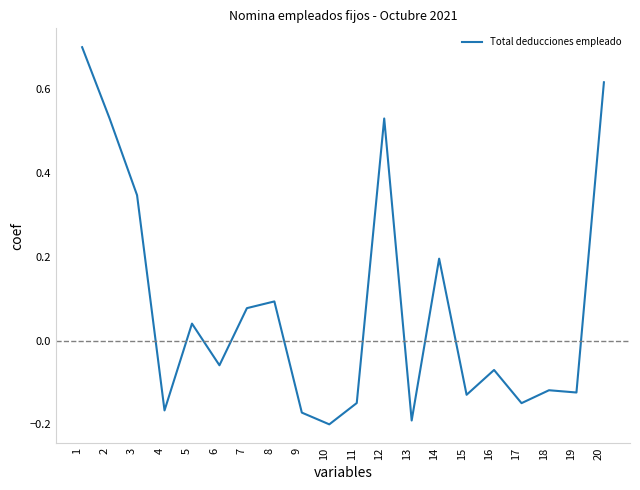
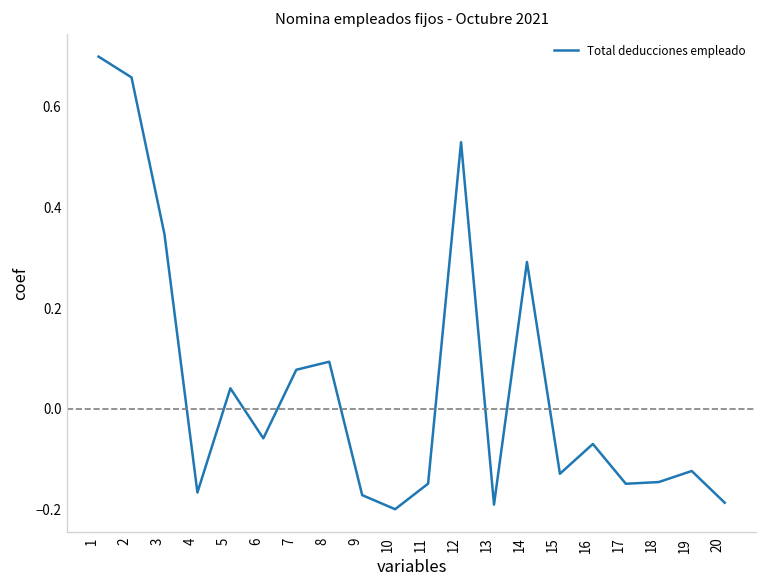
2: 0.53 -> 0.66
14: 0.20 -> 0.29
18: -0.12 -> -0.15
20: 0.62 -> -0.19
